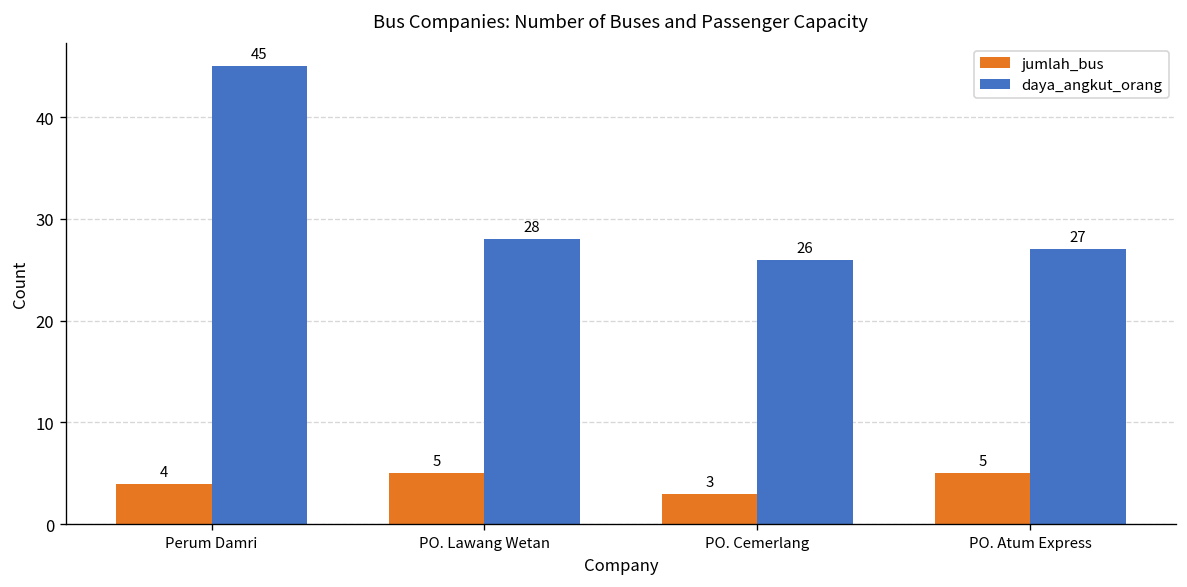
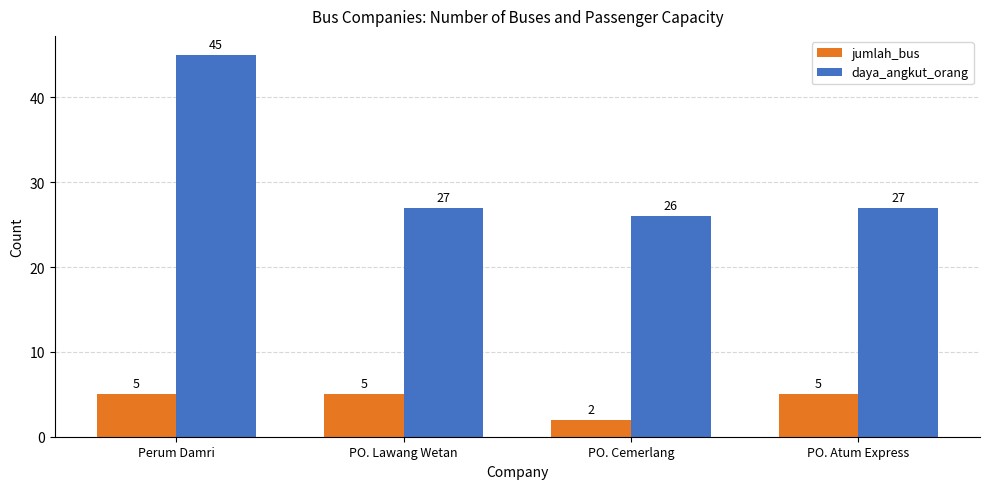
jumlah_bus, Perum Damri: 4 -> 5
daya_angkut_orang, PO. Lawang Wetan: 28 -> 27
jumlah_bus, PO. Cemerlang: 3 -> 2
